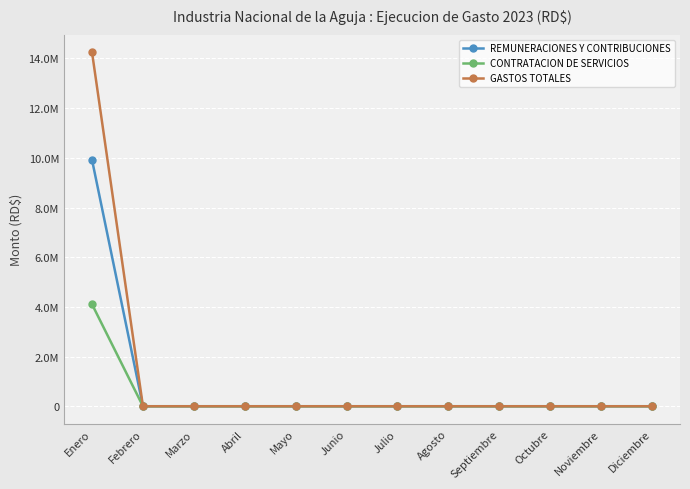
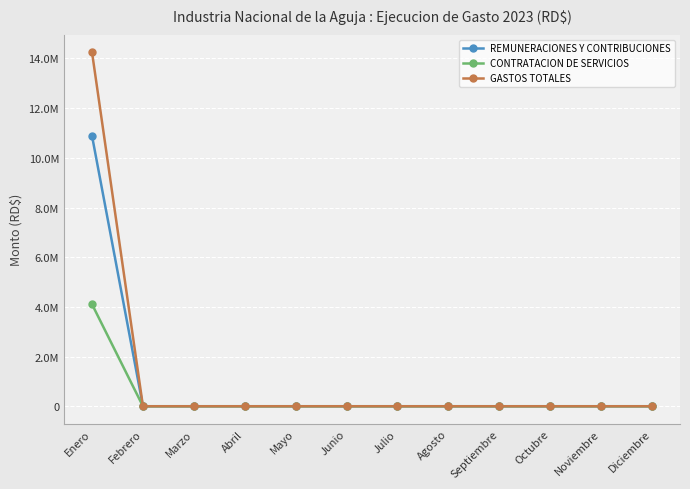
REMUNERACIONES Y CONTRIBUCIONES, Enero: 9900000 -> 10900000
